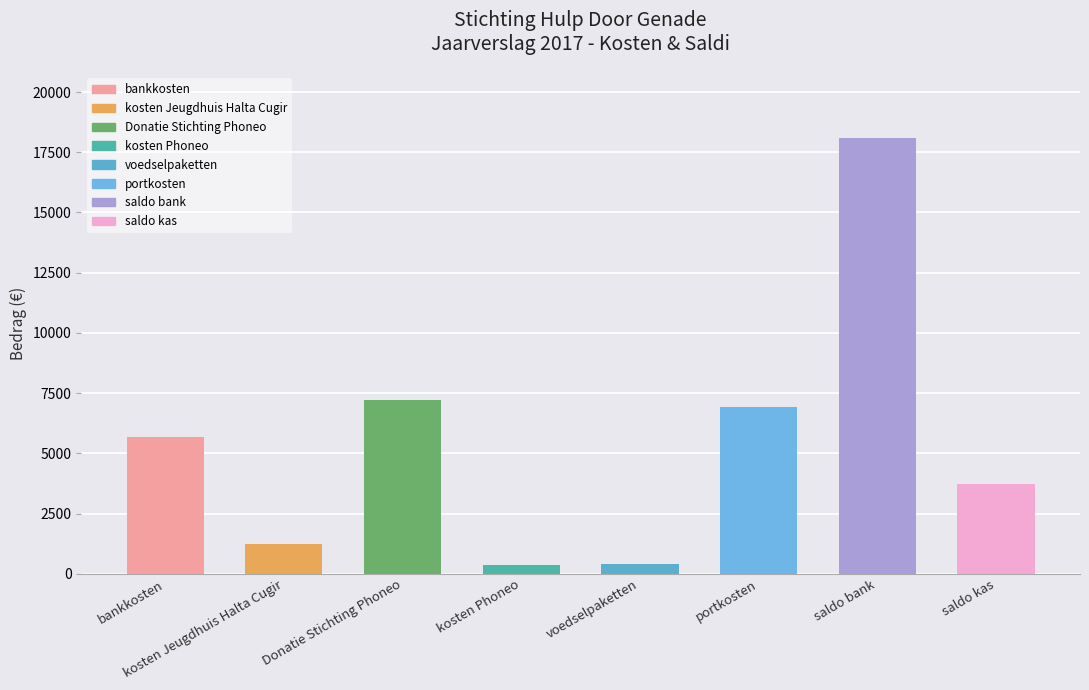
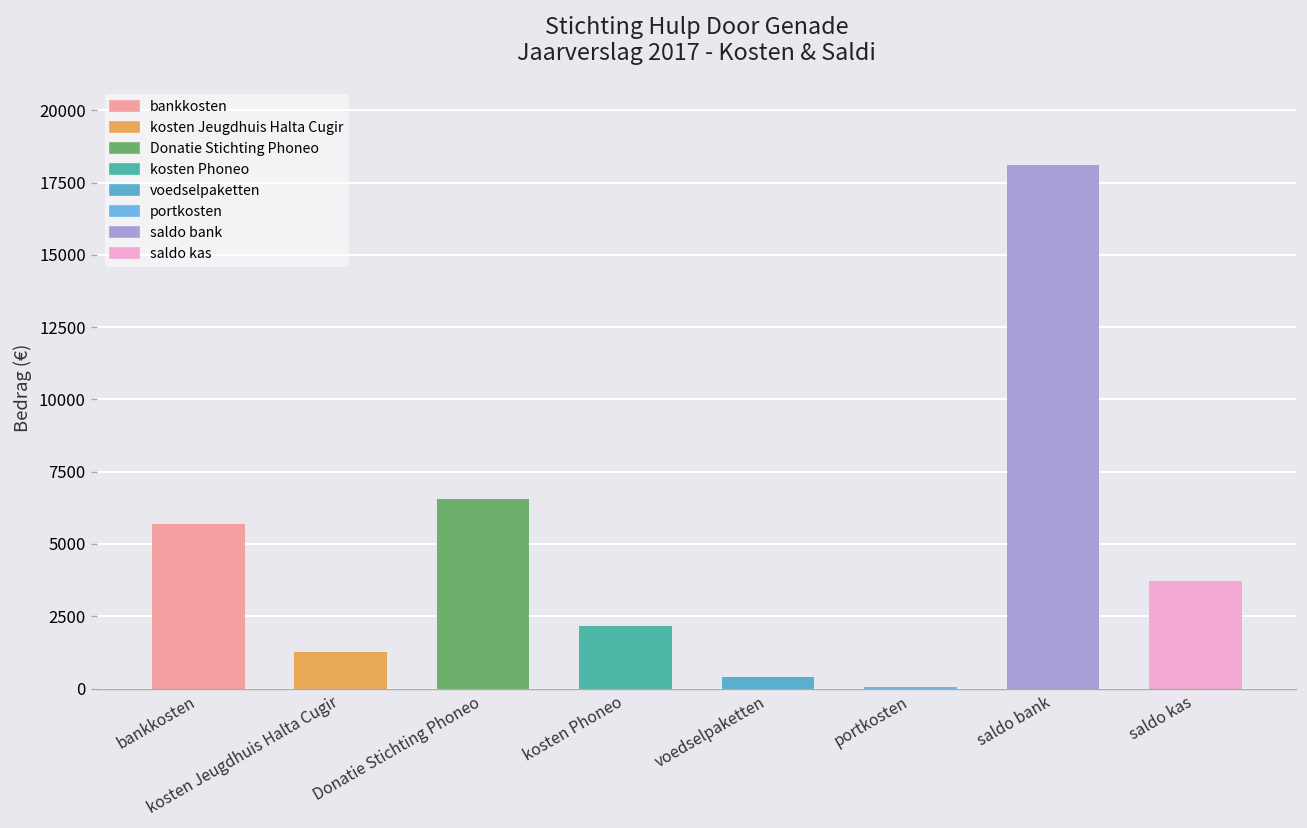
Donatie Stichting Phoneo: 7200 -> 6600
kosten Phoneo: 400 -> 2200
portkosten: 6900 -> 100
